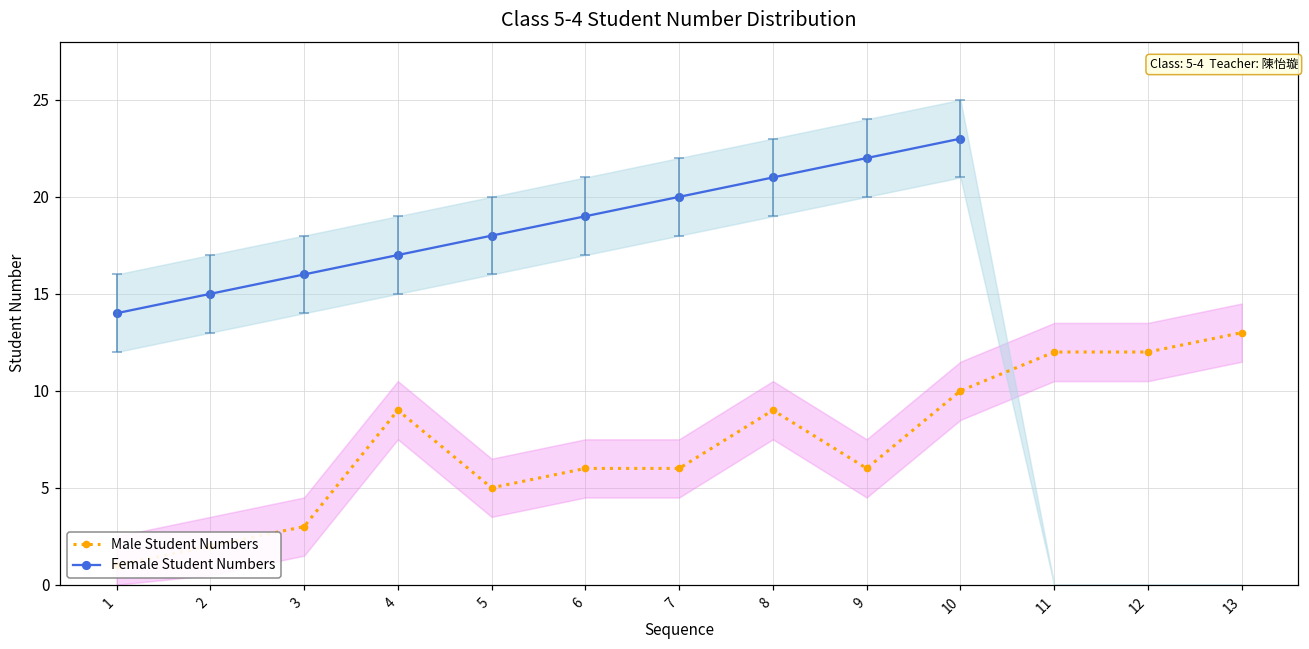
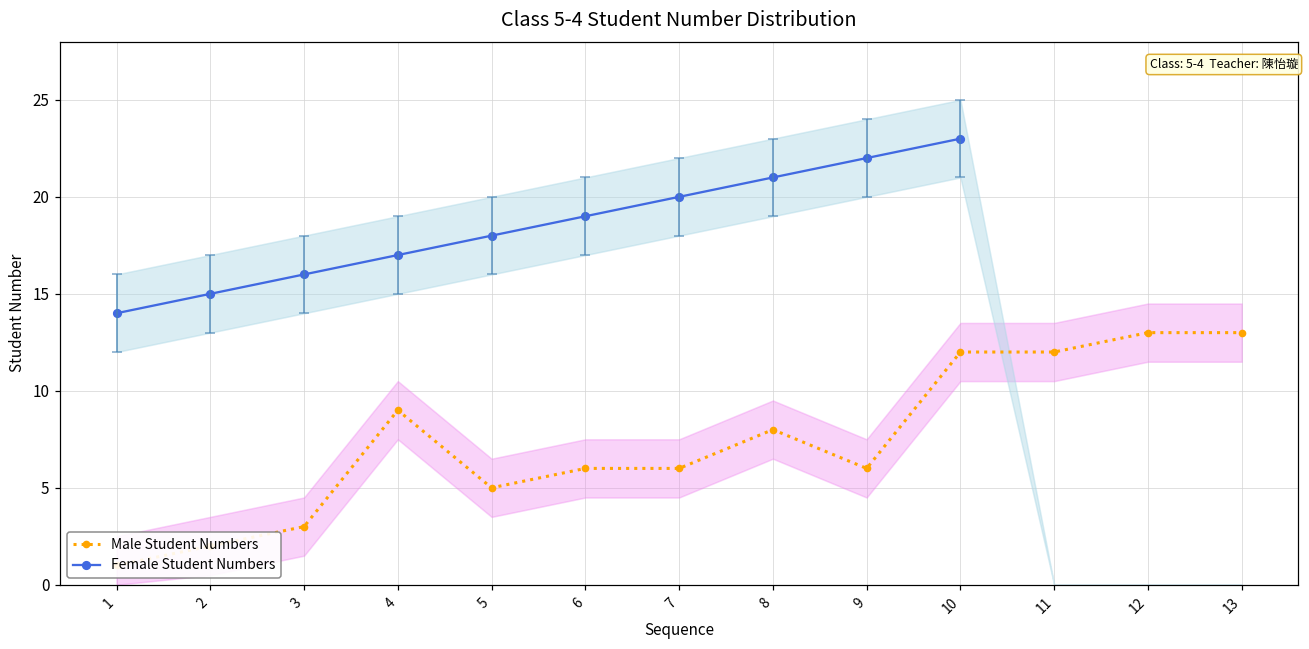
Male Student Numbers, 8: 9 -> 8
Male Student Numbers, 10: 10 -> 12
Male Student Numbers, 12: 12 -> 13
